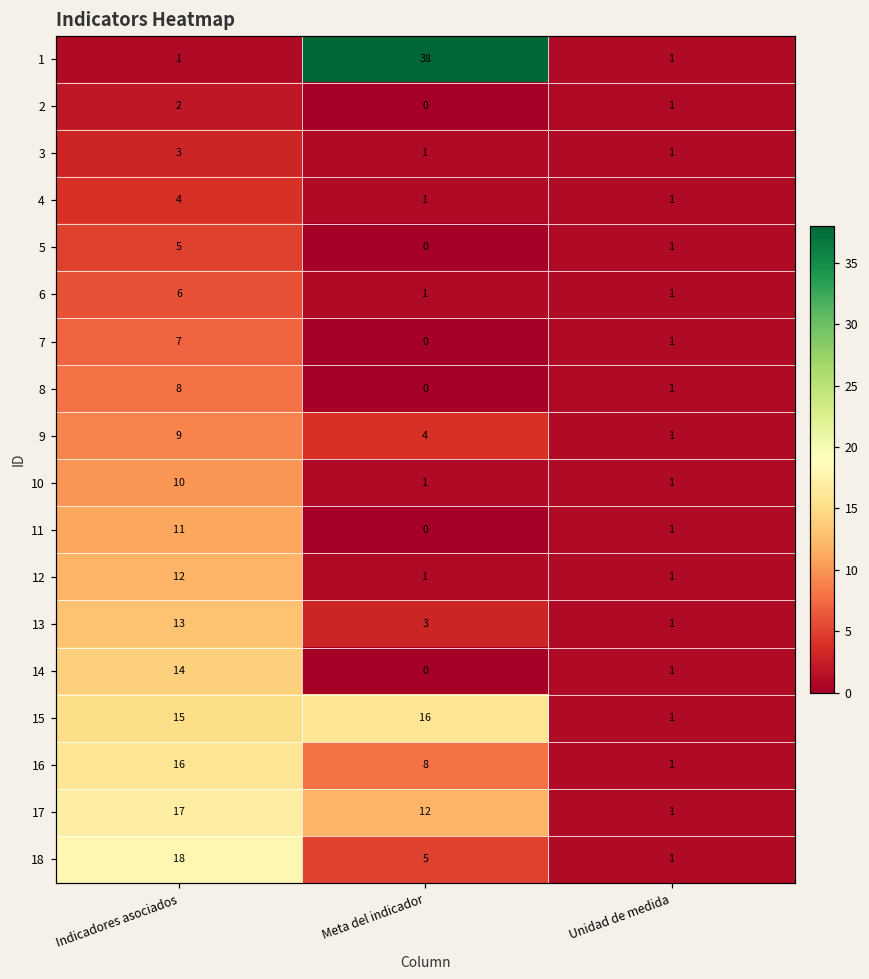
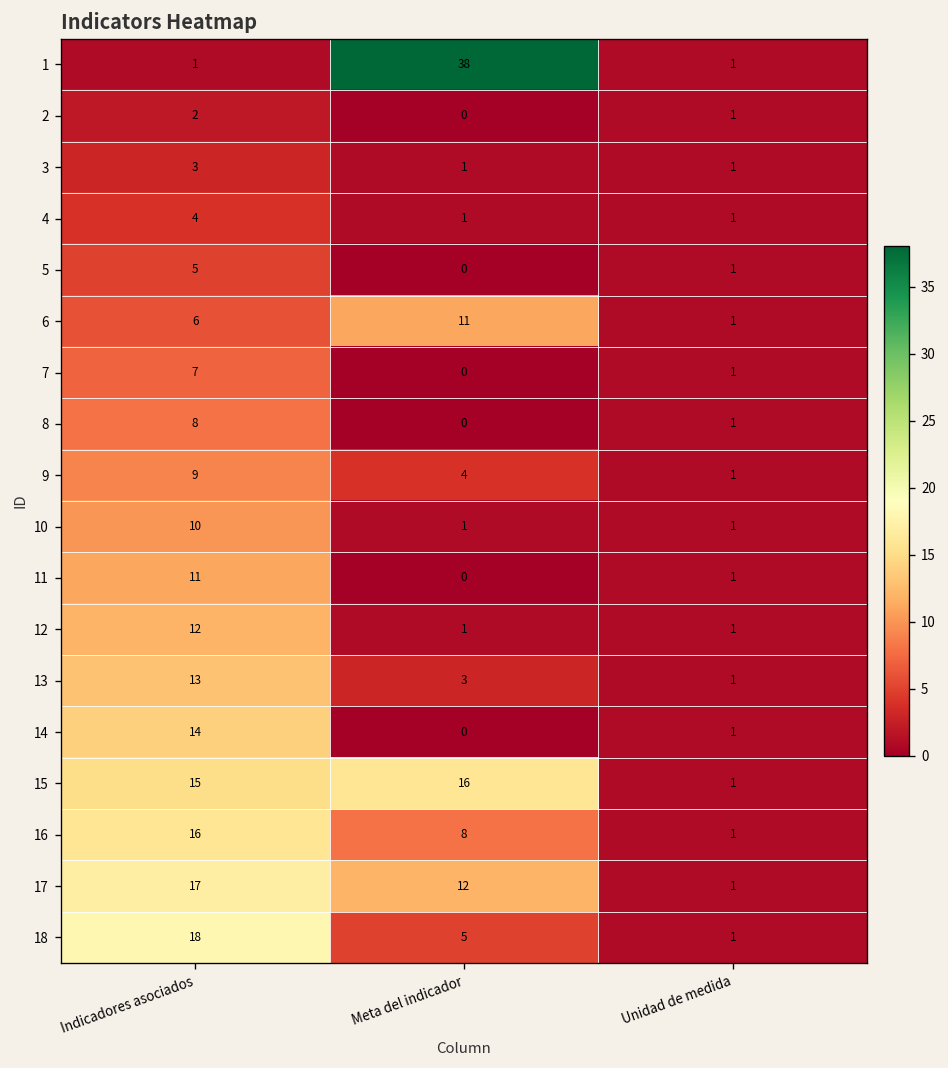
6, Meta del indicador: 1 -> 11
